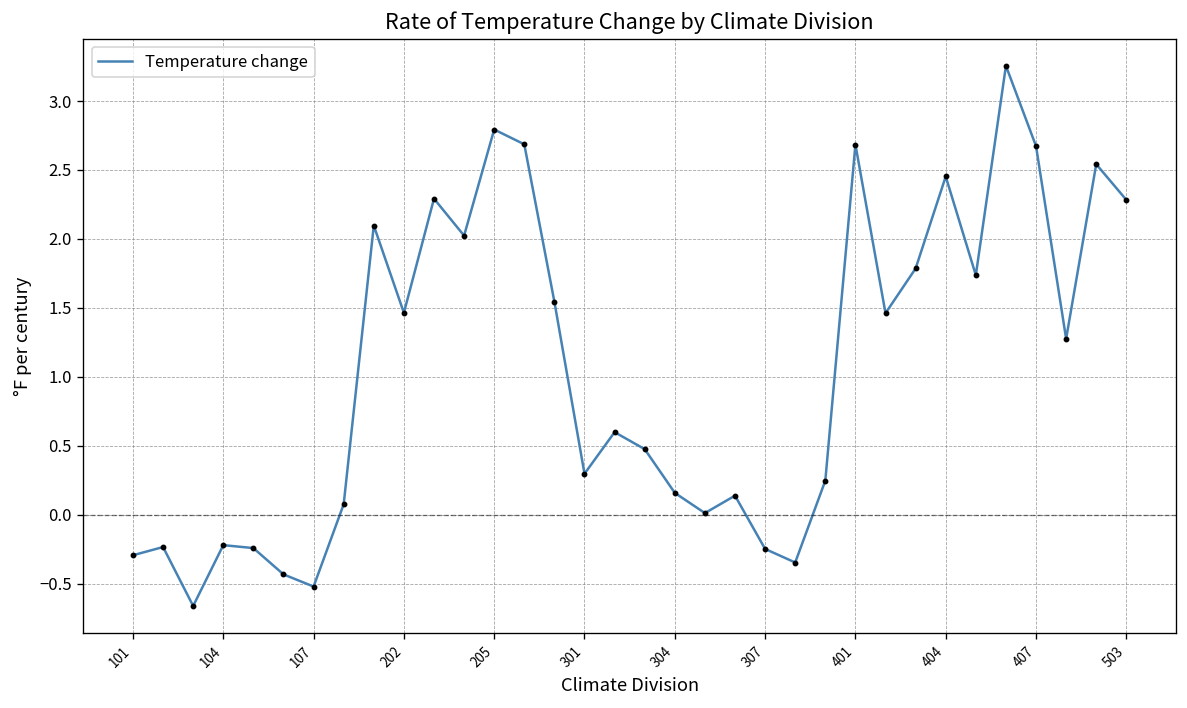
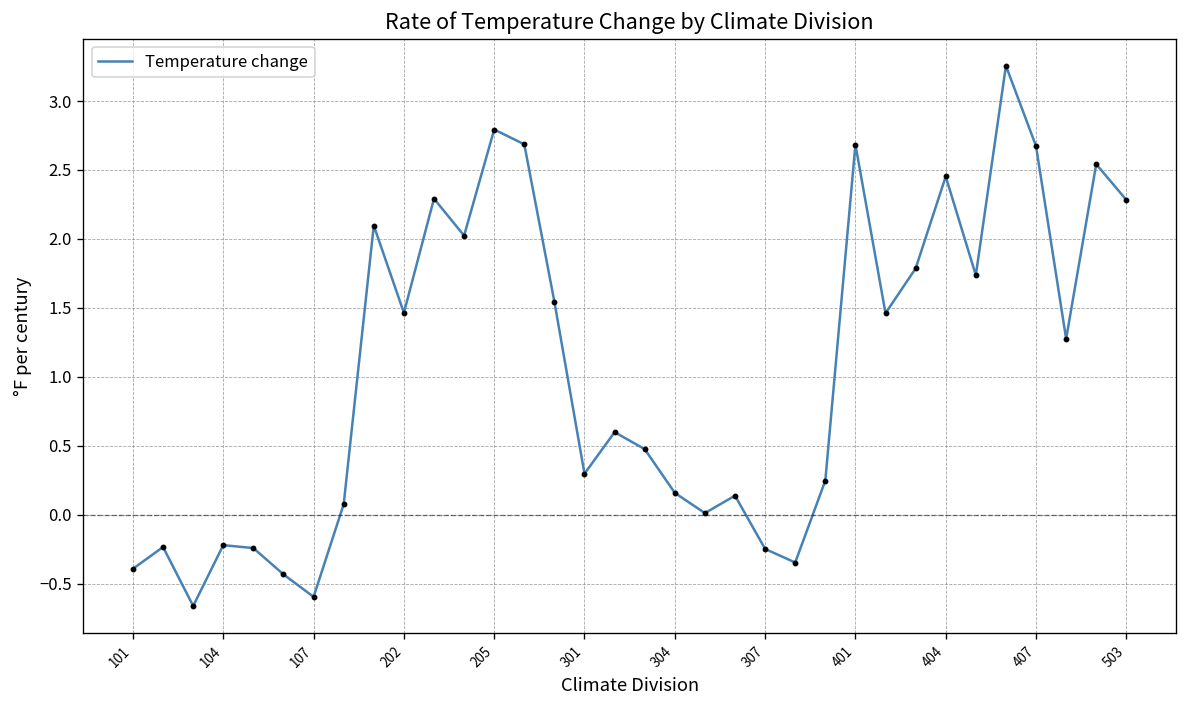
101: -0.29 -> -0.39
107: -0.52 -> -0.60
